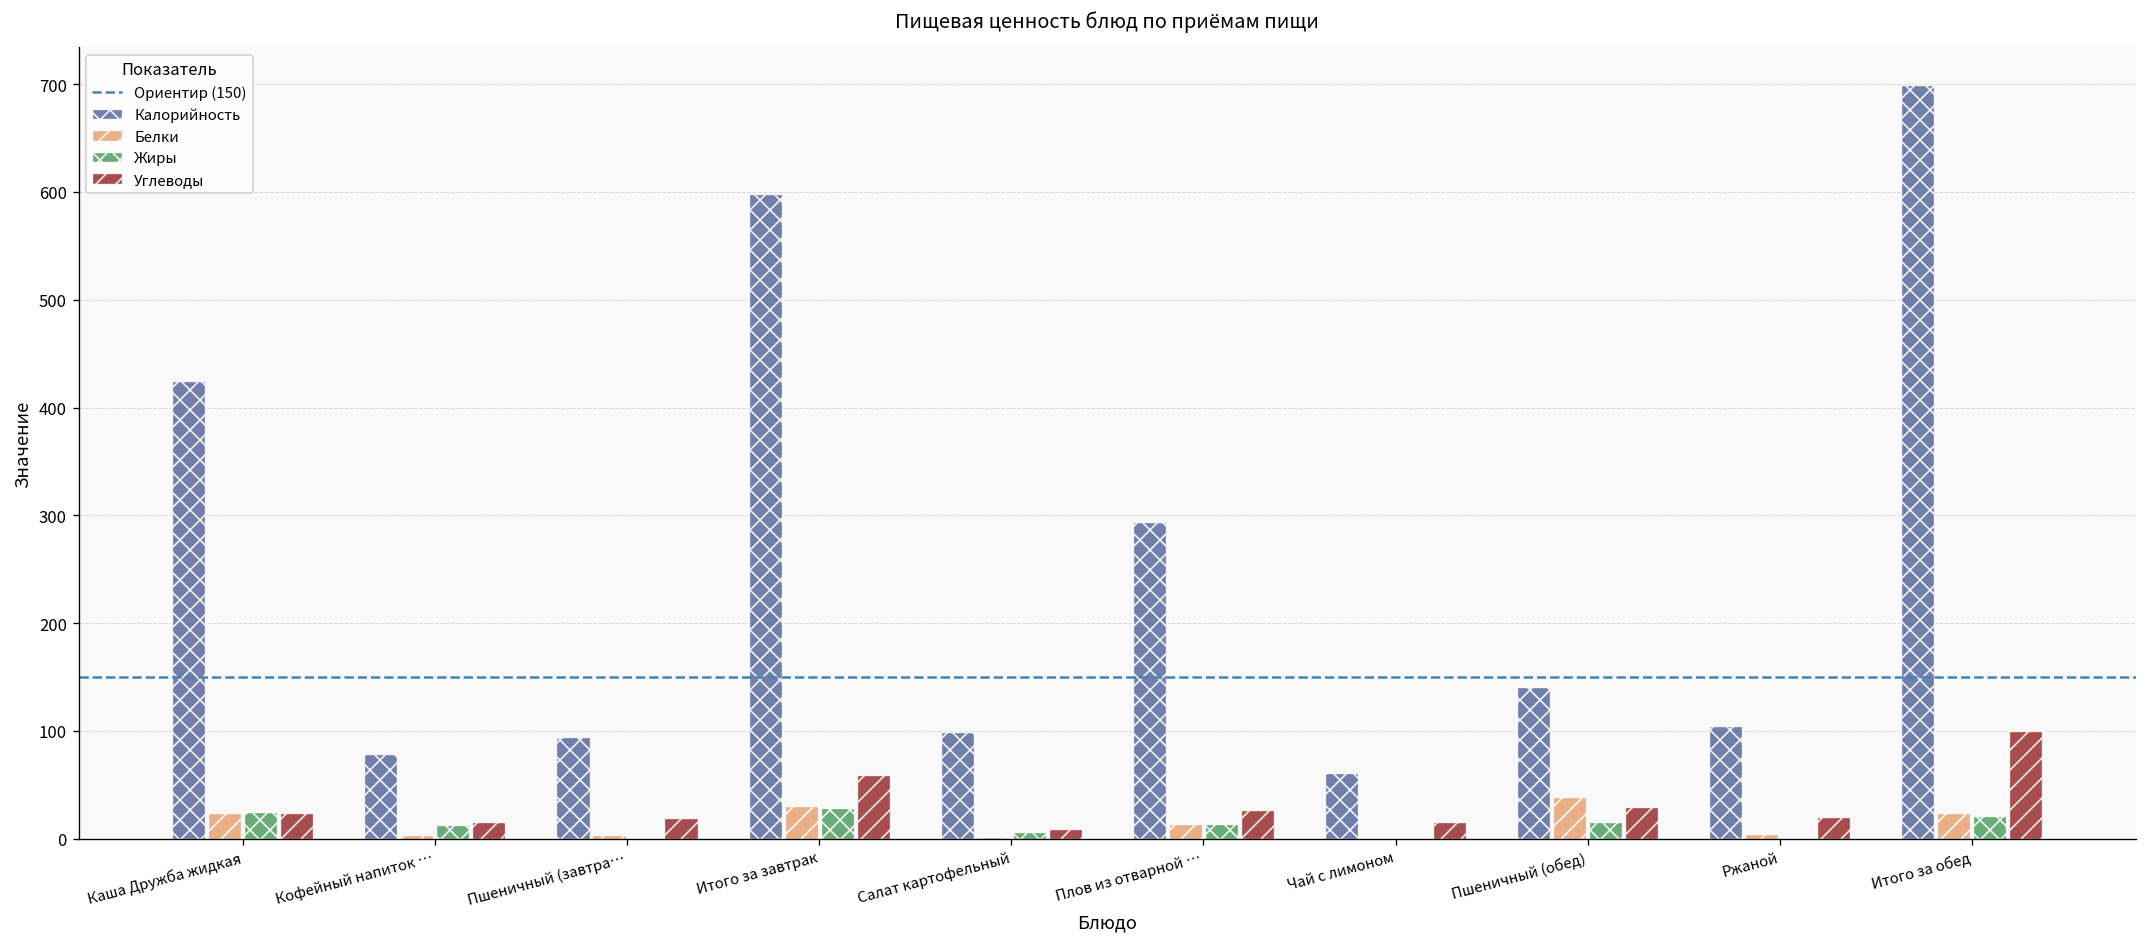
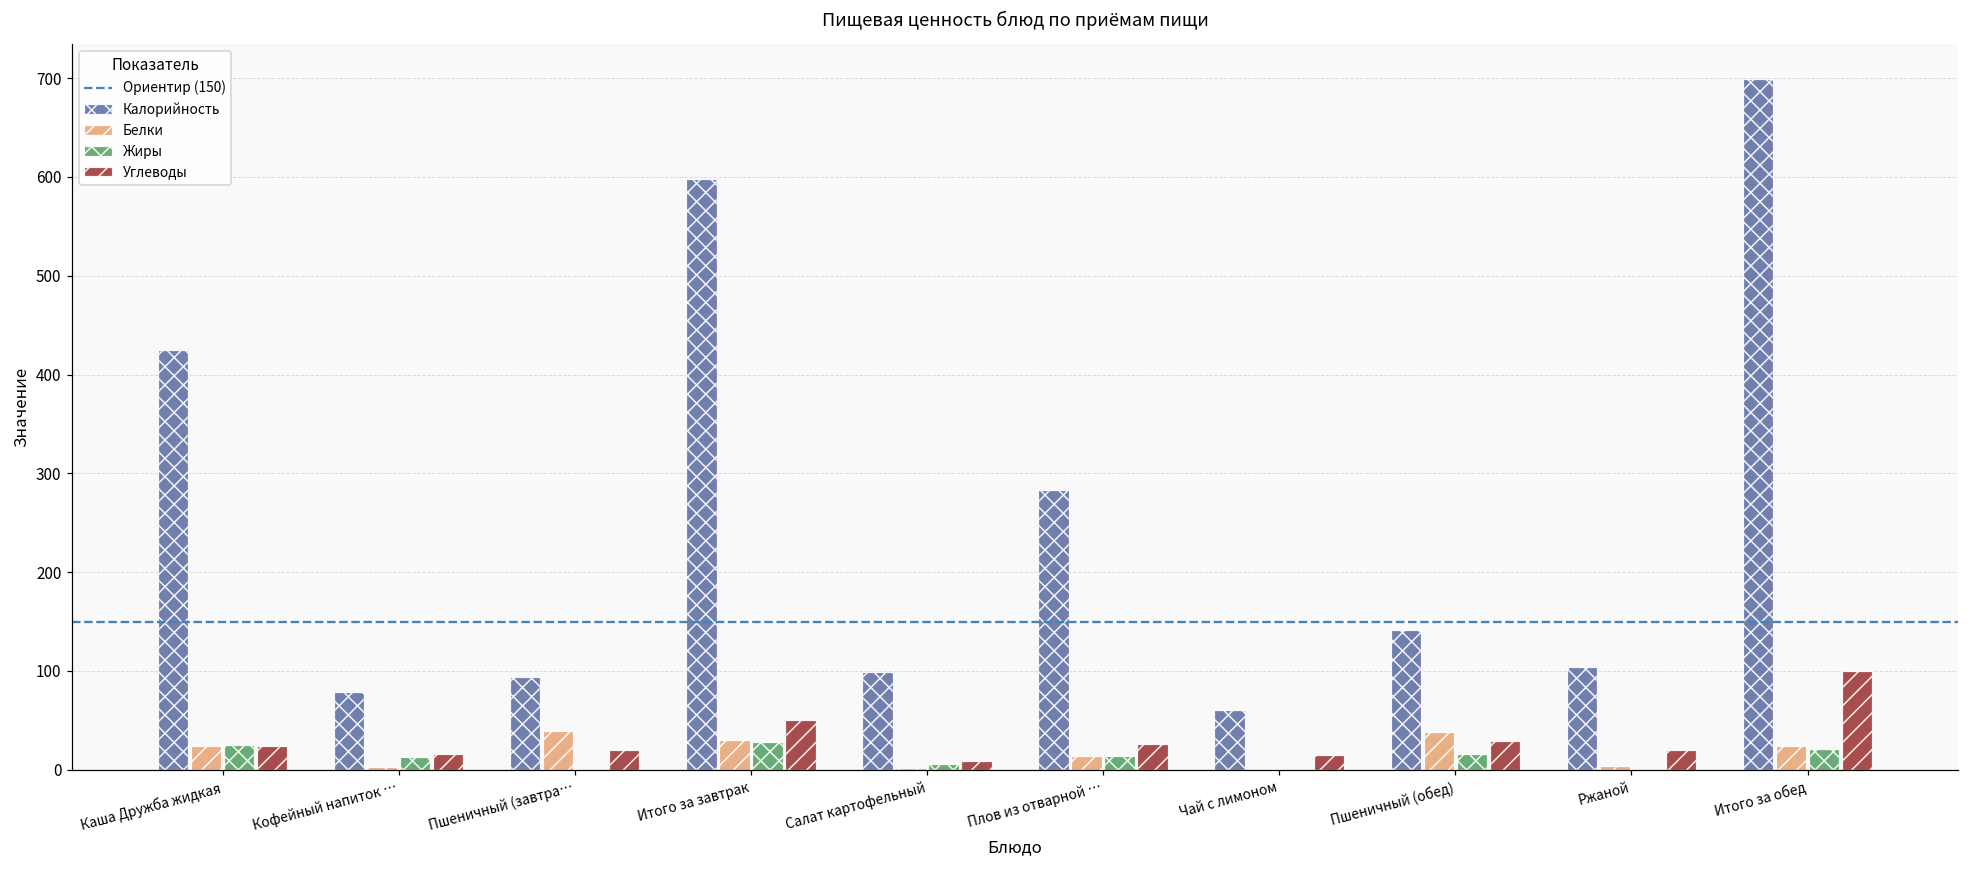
Белки, Пшеничный (завтра…: 0 -> 40
Углеводы, Итого за завтрак: 60 -> 50
Калорийность, Плов из отварной …: 290 -> 280
